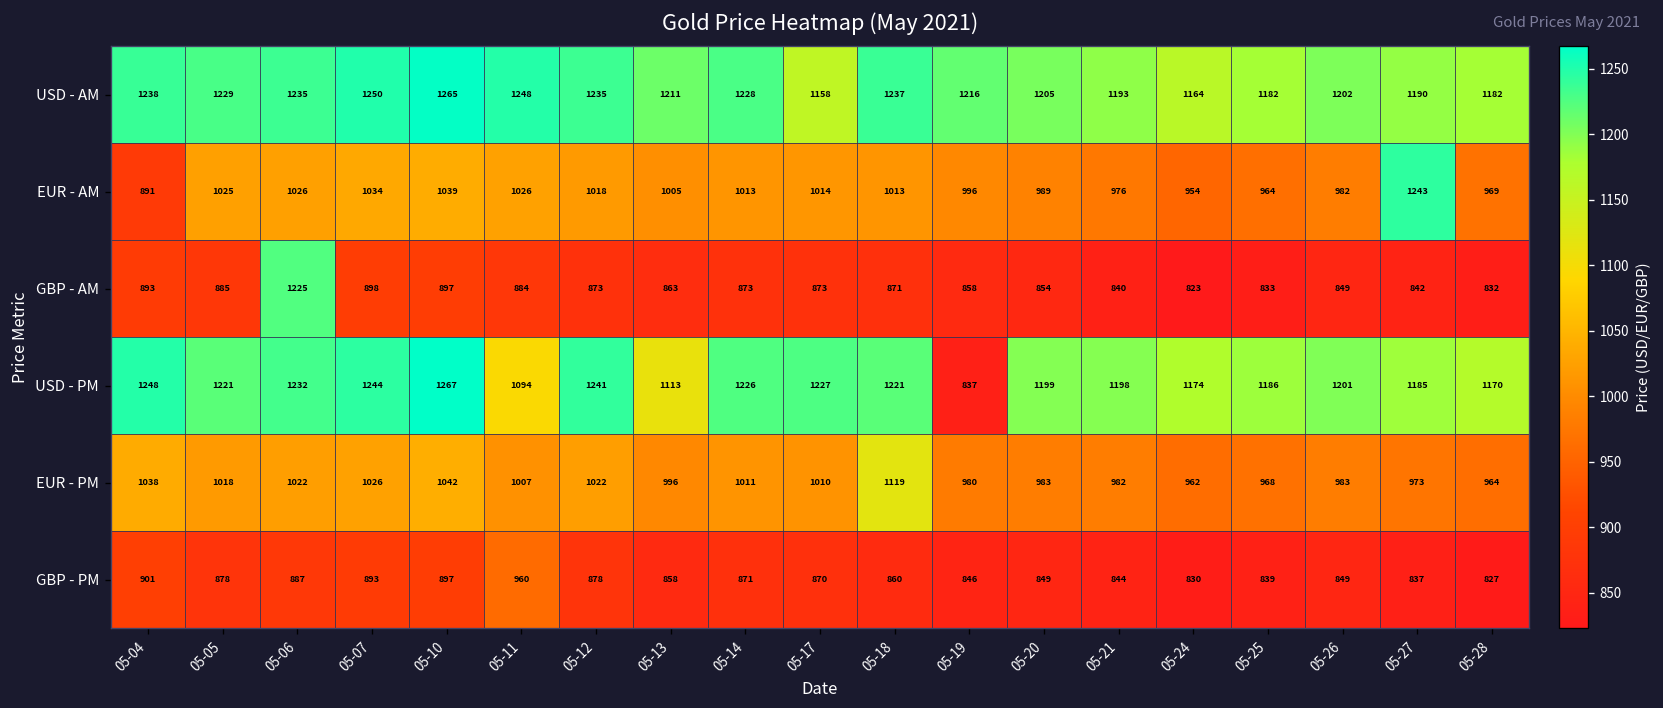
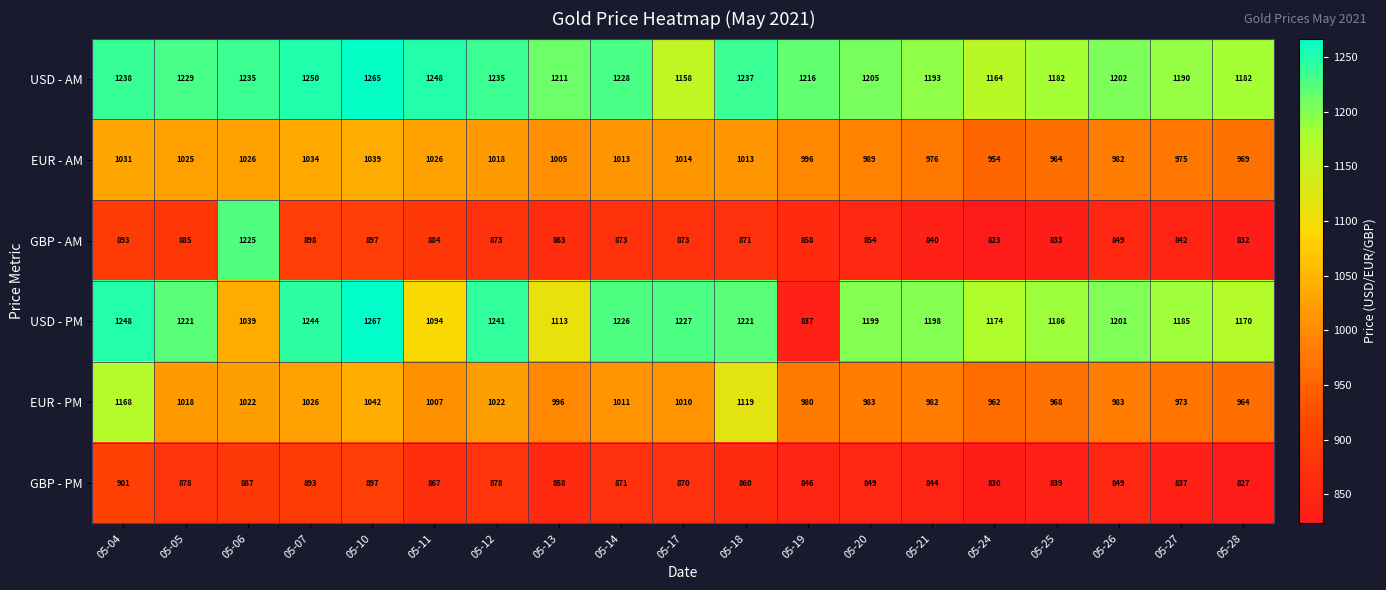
EUR - AM, 05-04: 891 -> 1031
EUR - AM, 05-27: 1243 -> 975
USD - PM, 05-06: 1232 -> 1039
EUR - PM, 05-04: 1038 -> 1168
GBP - PM, 05-11: 960 -> 867
